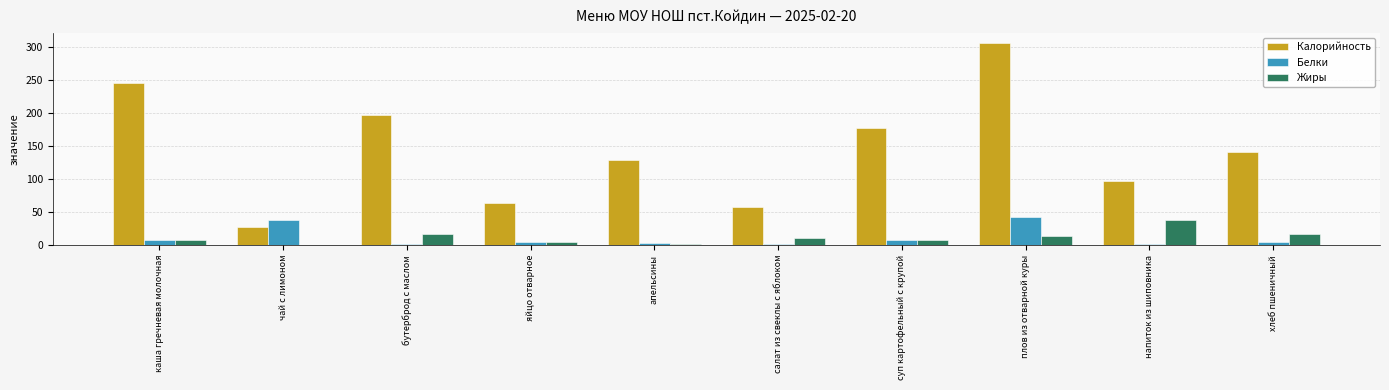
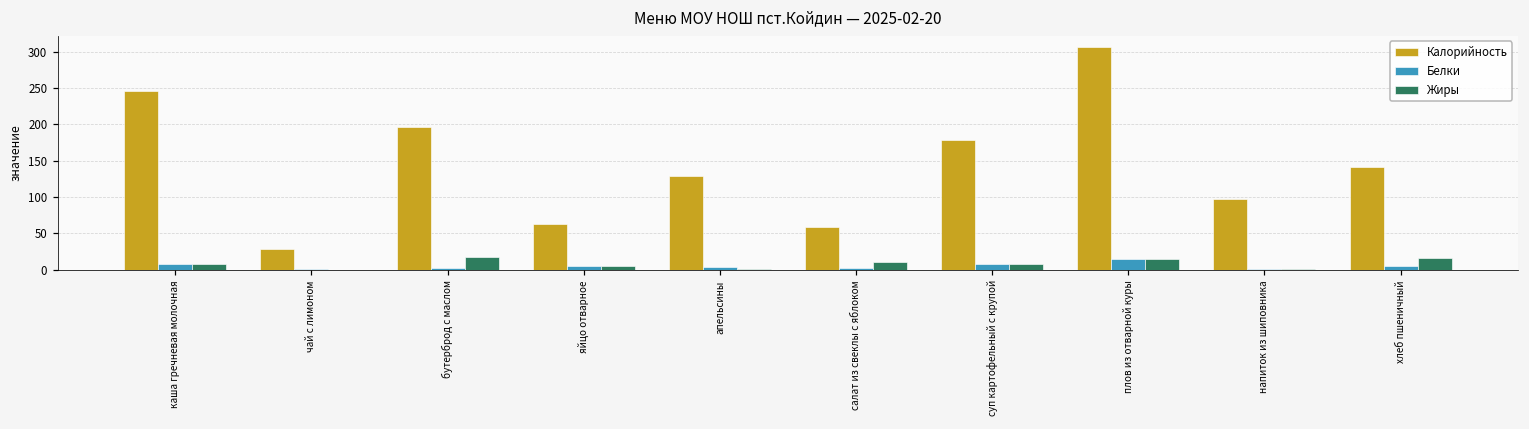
Белки, чай с лимоном: 40 -> 0
Белки, плов из отварной куры: 40 -> 10
Жиры, напиток из шиповника: 40 -> 0
